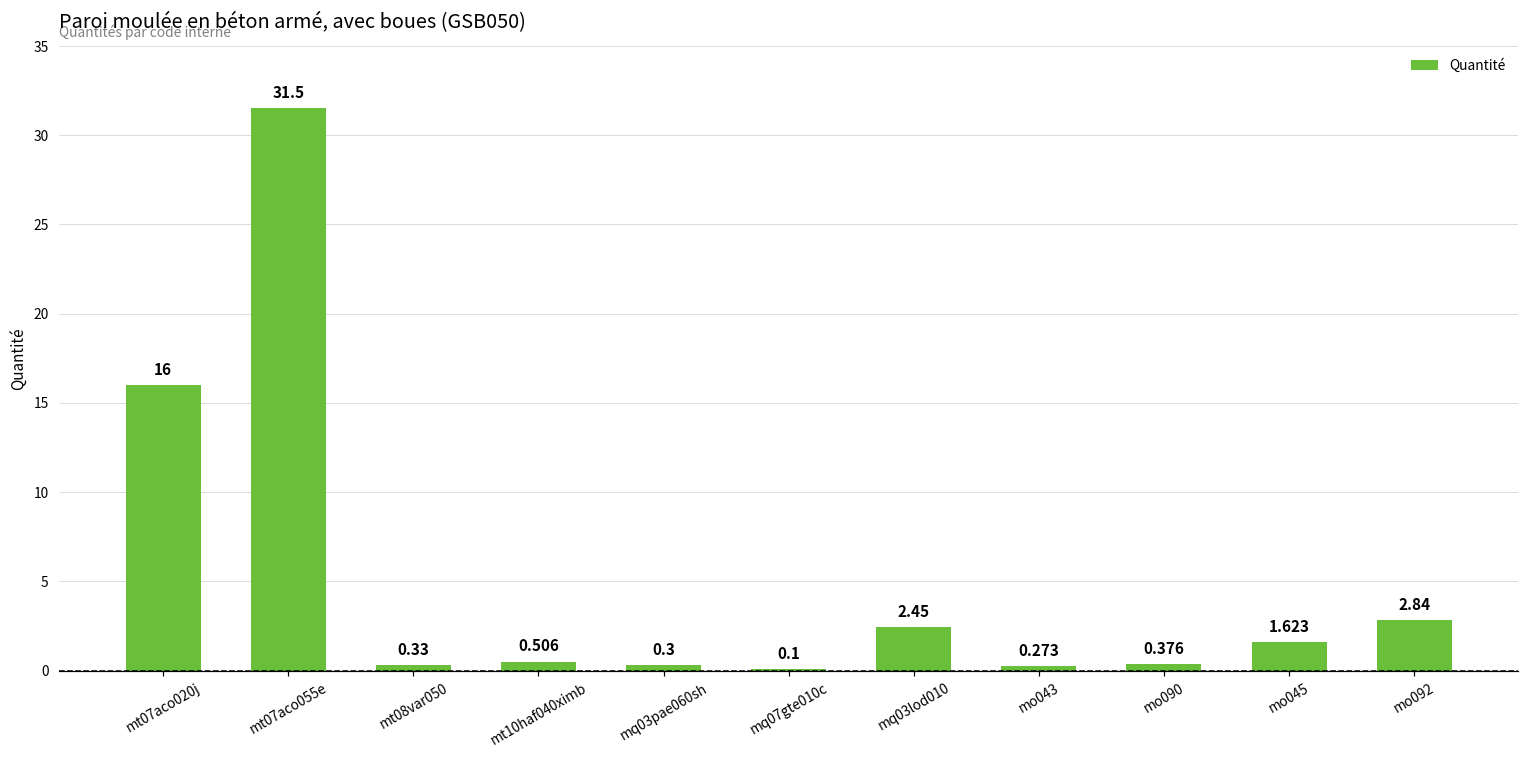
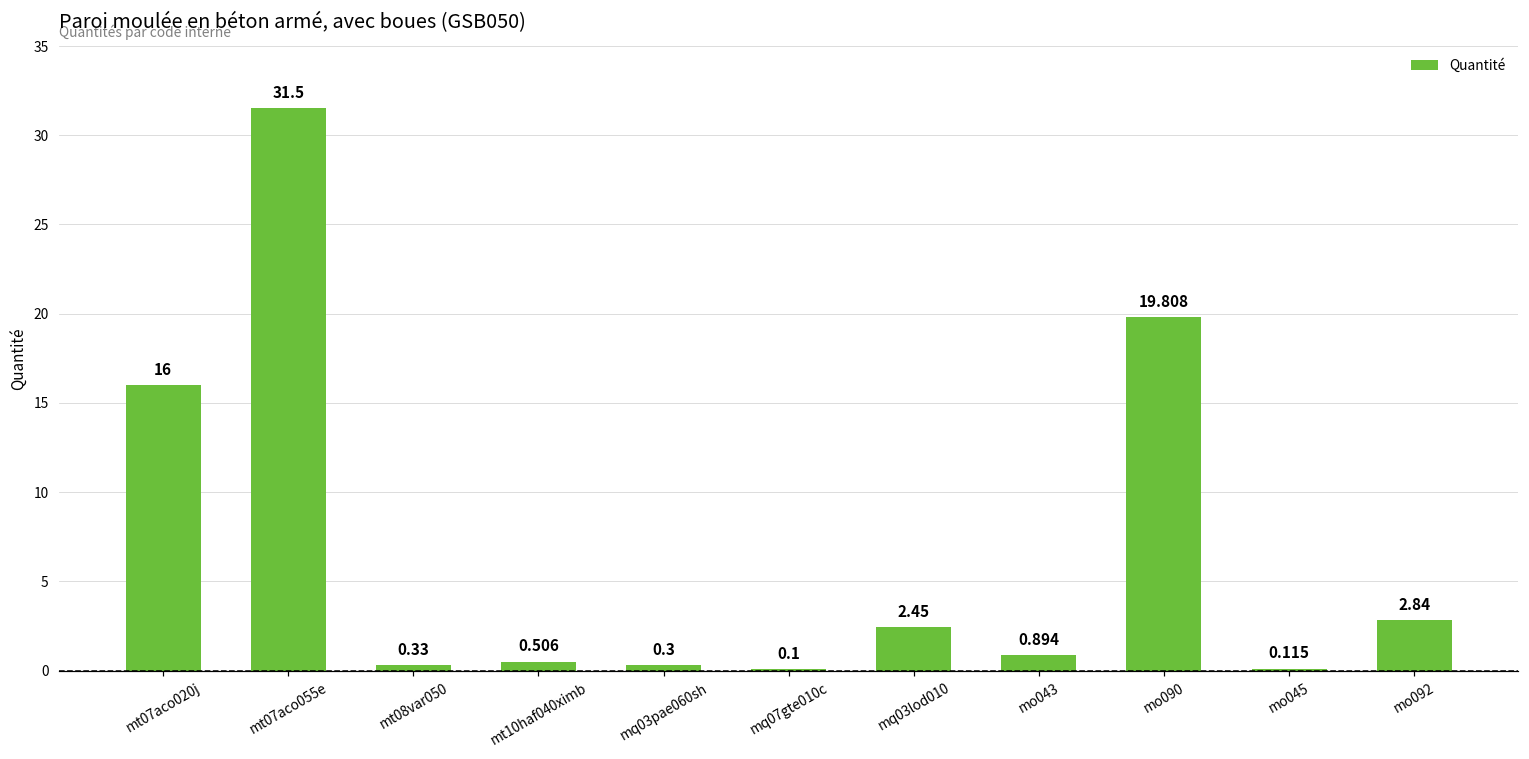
mo043: 0.273 -> 0.894
mo090: 0.376 -> 19.808
mo045: 1.623 -> 0.115
